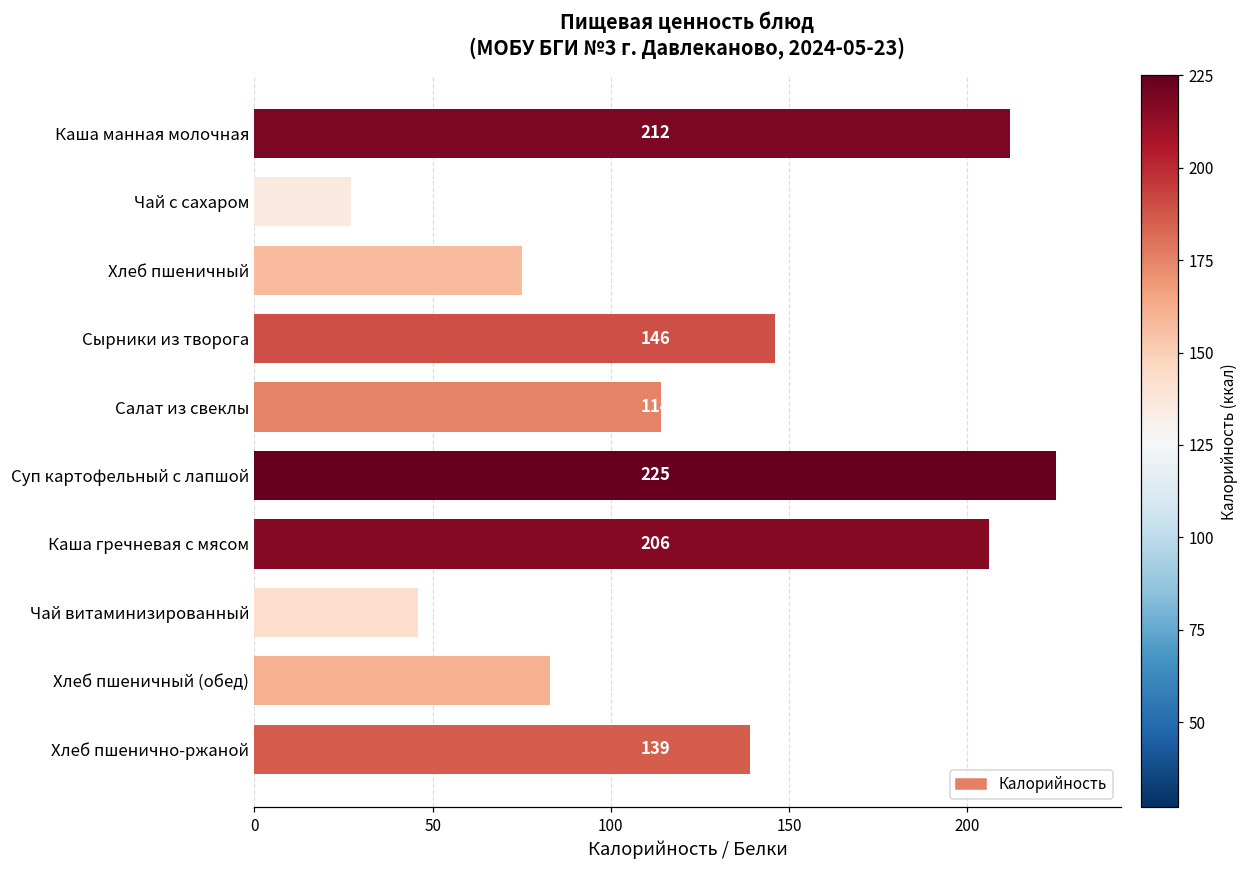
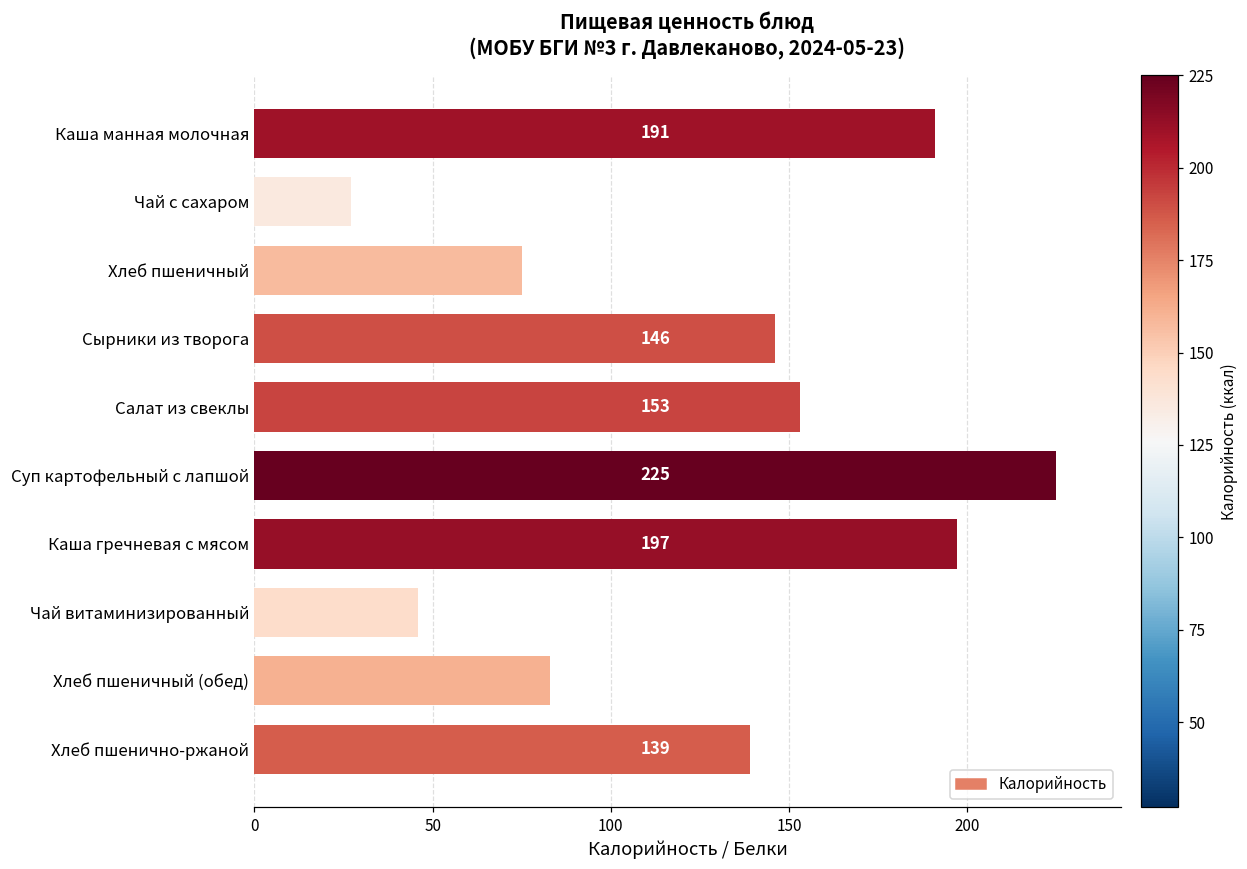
Каша манная молочная: 212 -> 191
Салат из свеклы: 114 -> 153
Каша гречневая с мясом: 206 -> 197
